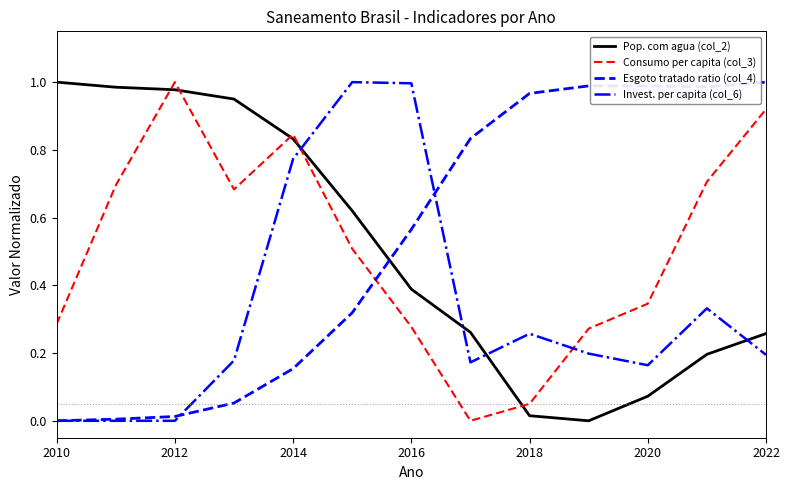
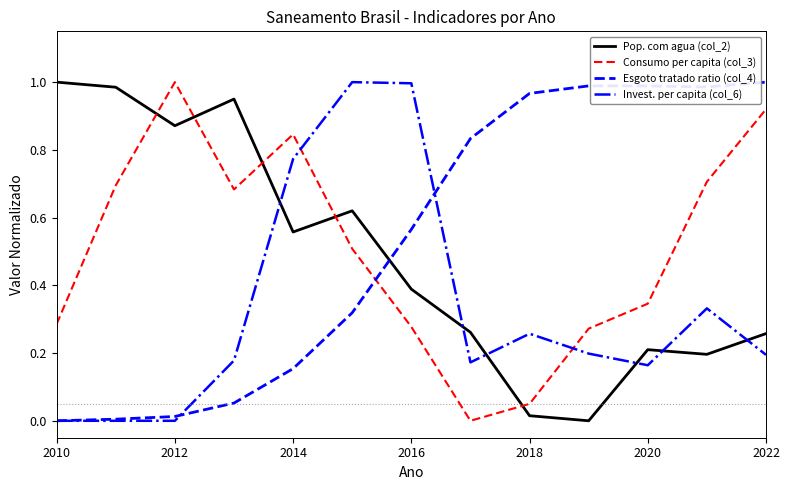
Pop. com agua (col_2), 2012: 0.98 -> 0.87
Pop. com agua (col_2), 2014: 0.83 -> 0.56
Pop. com agua (col_2), 2020: 0.07 -> 0.21
